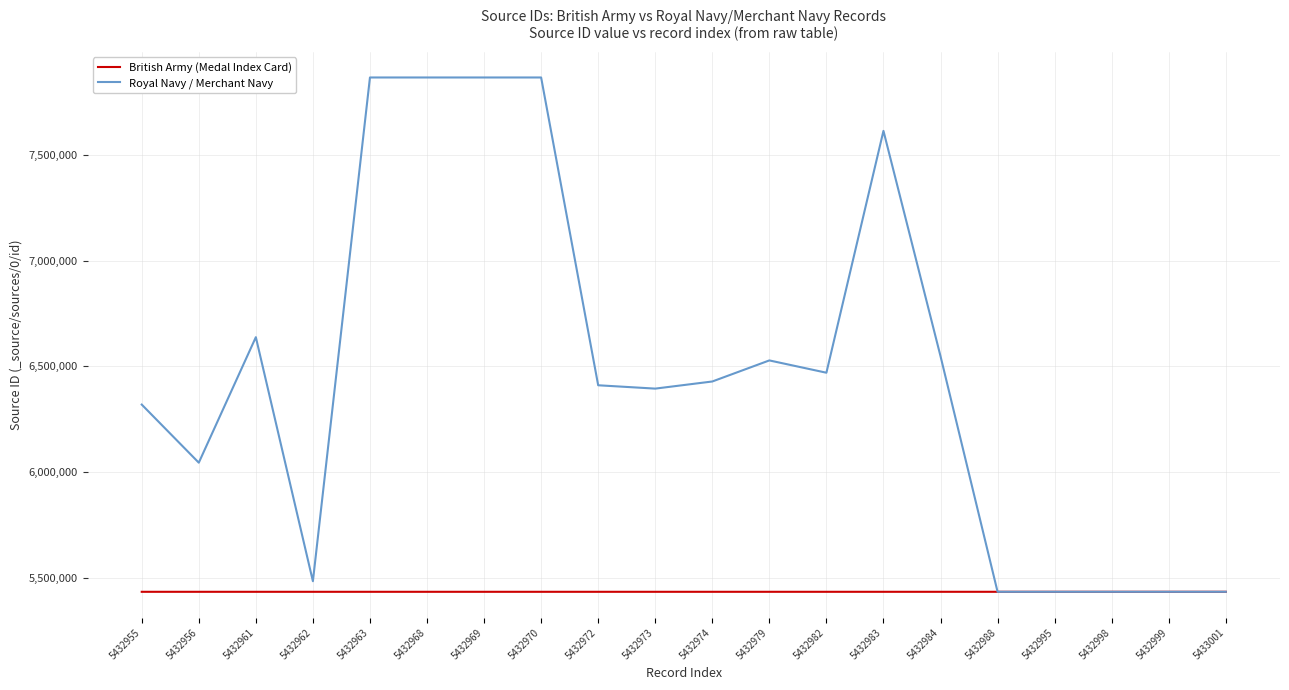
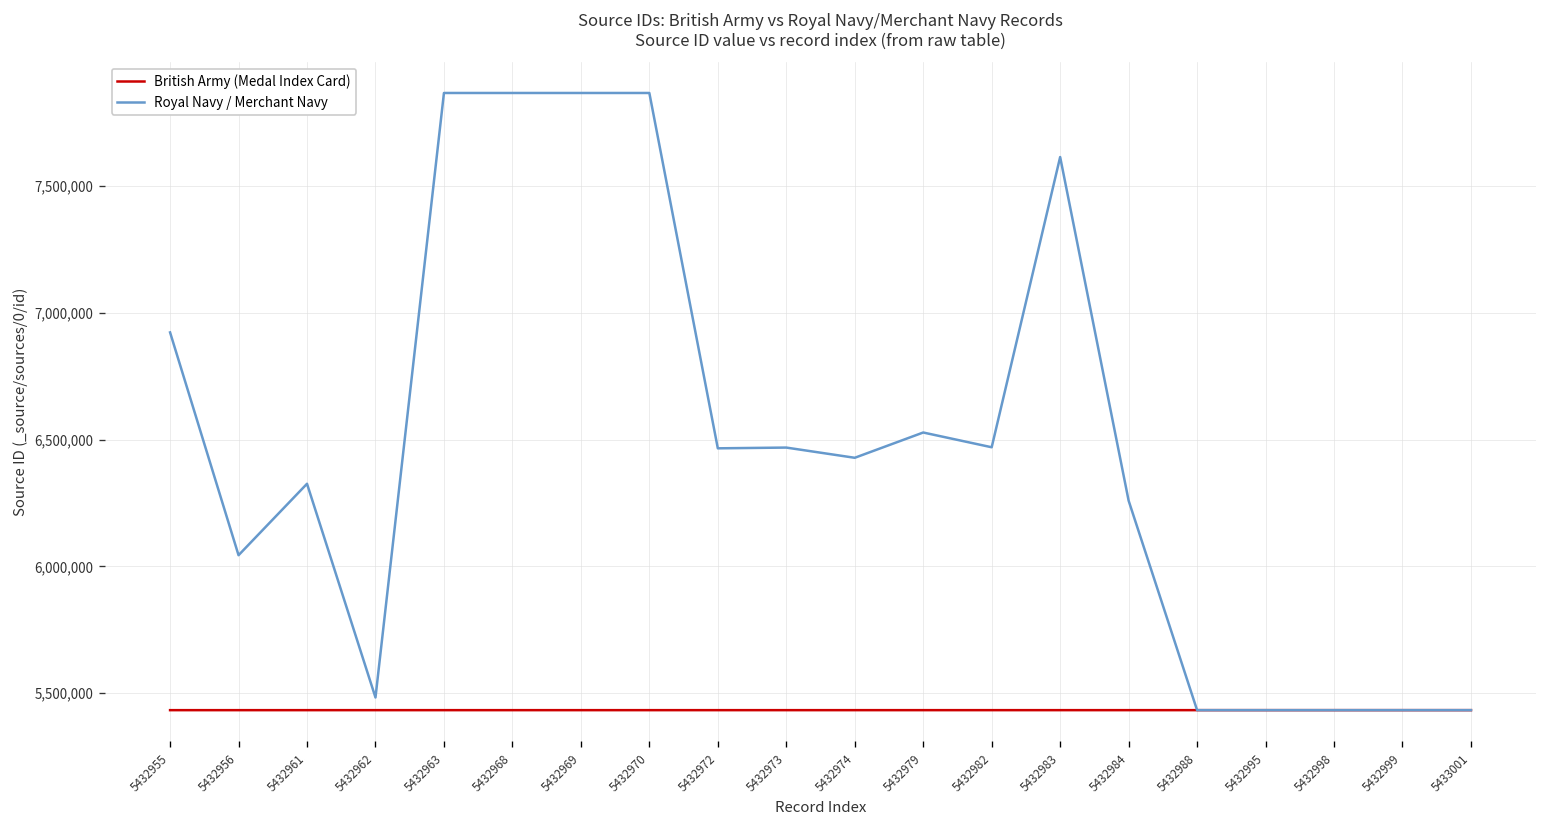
Royal Navy / Merchant Navy, 5432955: 6,320,000 -> 6,920,000
Royal Navy / Merchant Navy, 5432961: 6,640,000 -> 6,330,000
Royal Navy / Merchant Navy, 5432972: 6,410,000 -> 6,470,000
Royal Navy / Merchant Navy, 5432973: 6,390,000 -> 6,470,000
Royal Navy / Merchant Navy, 5432984: 6,550,000 -> 6,260,000
